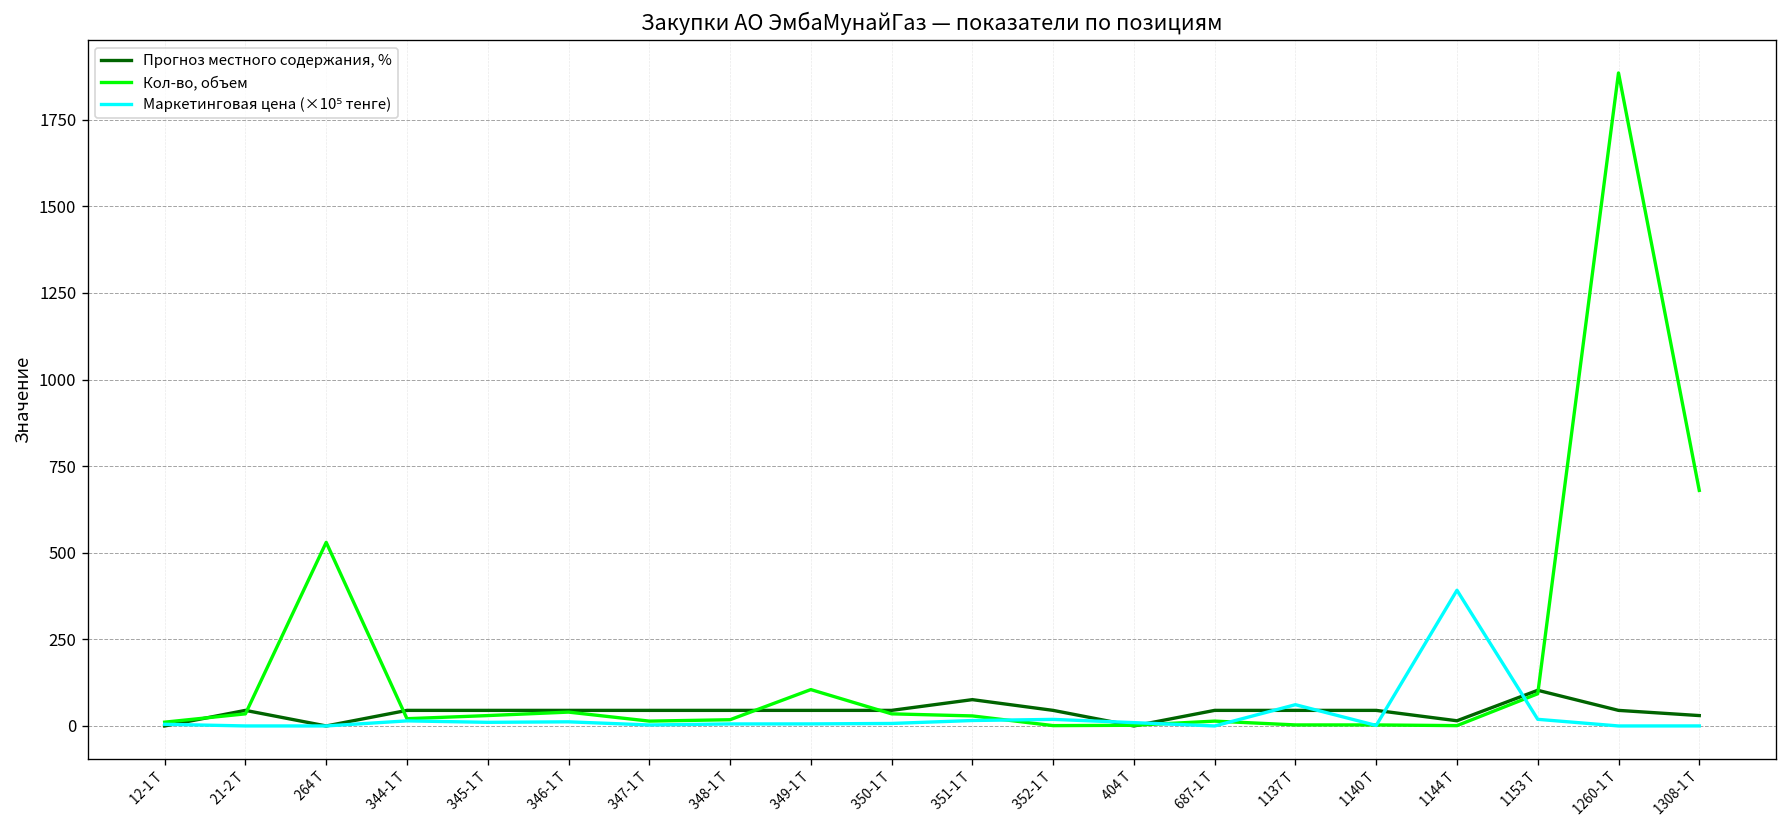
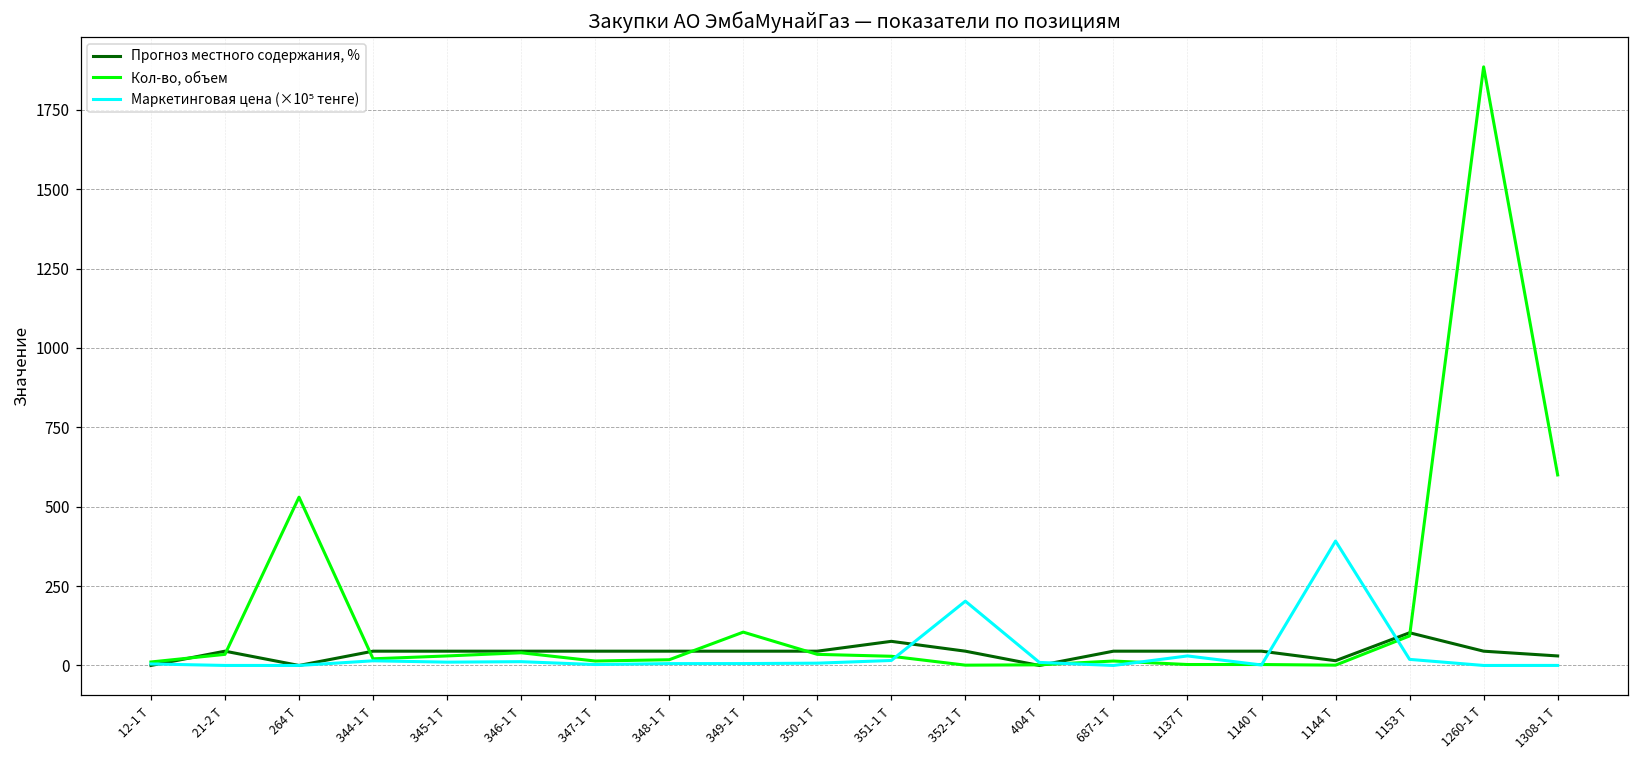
Маркетинговая цена (×10⁵ тенге), 352-1 Т: 20 -> 200
Маркетинговая цена (×10⁵ тенге), 1137 Т: 60 -> 30
Кол-во, объем, 1308-1 Т: 680 -> 600
